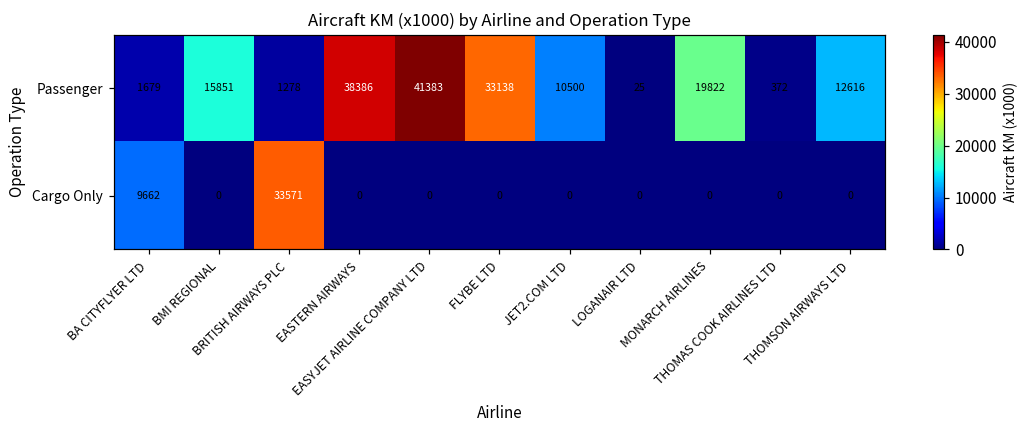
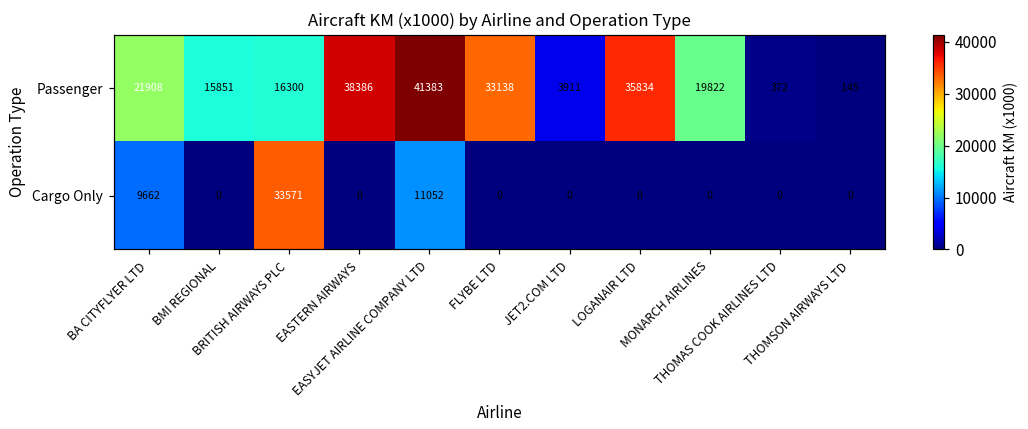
Passenger, BA CITYFLYER LTD: 1679 -> 21908
Passenger, BRITISH AIRWAYS PLC: 1278 -> 16300
Passenger, JET2.COM LTD: 10500 -> 3911
Passenger, LOGANAIR LTD: 25 -> 35834
Passenger, THOMSON AIRWAYS LTD: 12616 -> 145
Cargo Only, EASYJET AIRLINE COMPANY LTD: 0 -> 11052
